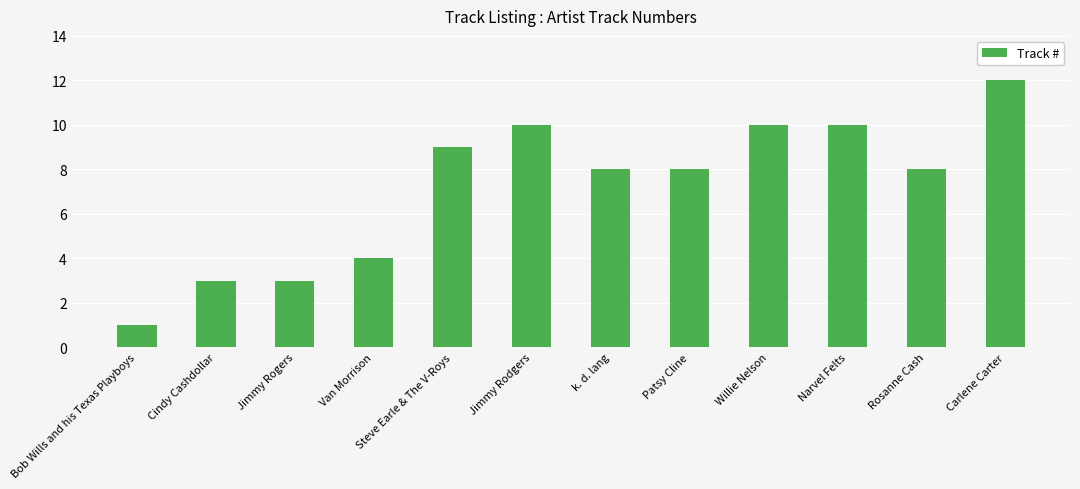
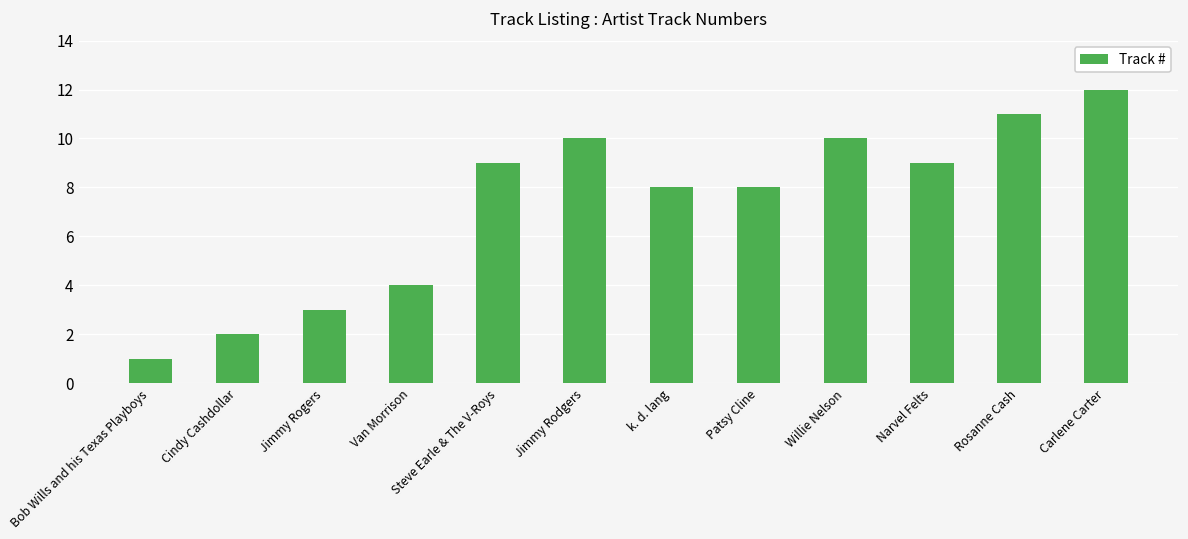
Cindy Cashdollar: 3 -> 2
Narvel Felts: 10 -> 9
Rosanne Cash: 8 -> 11
